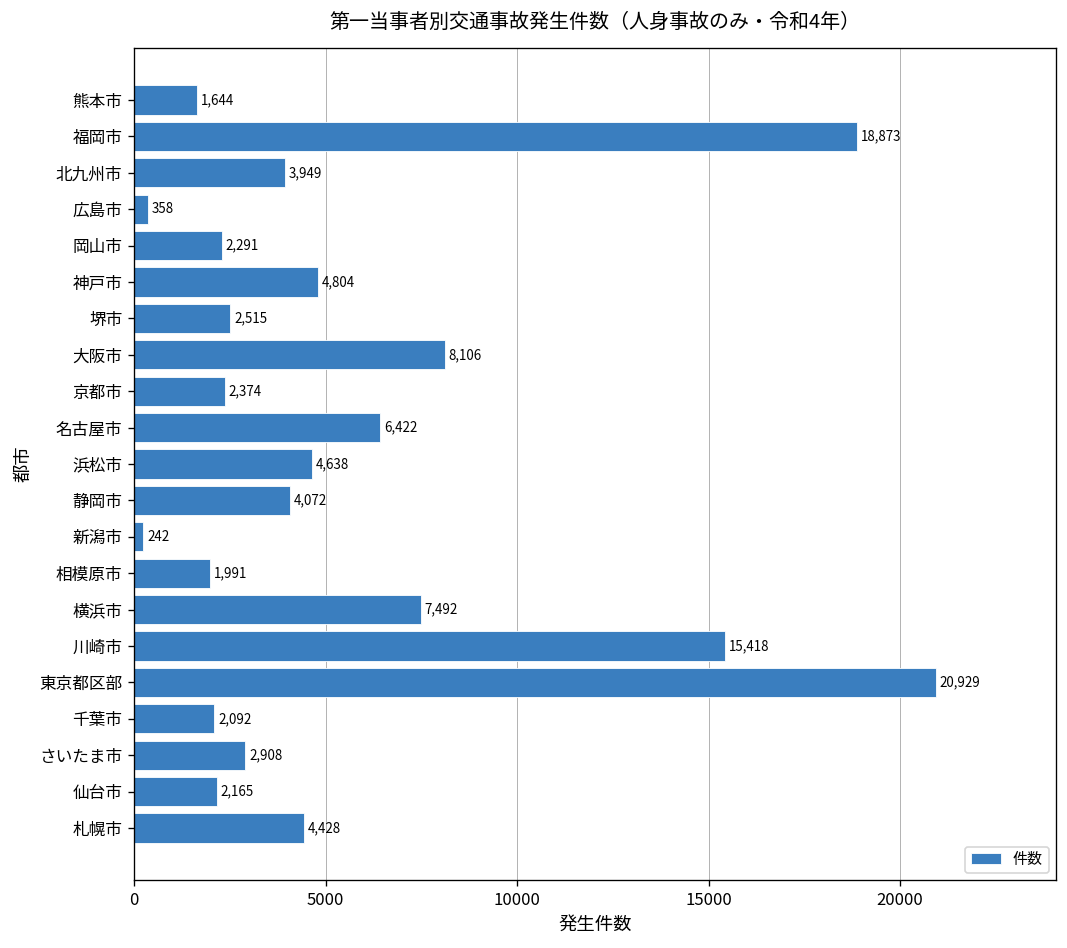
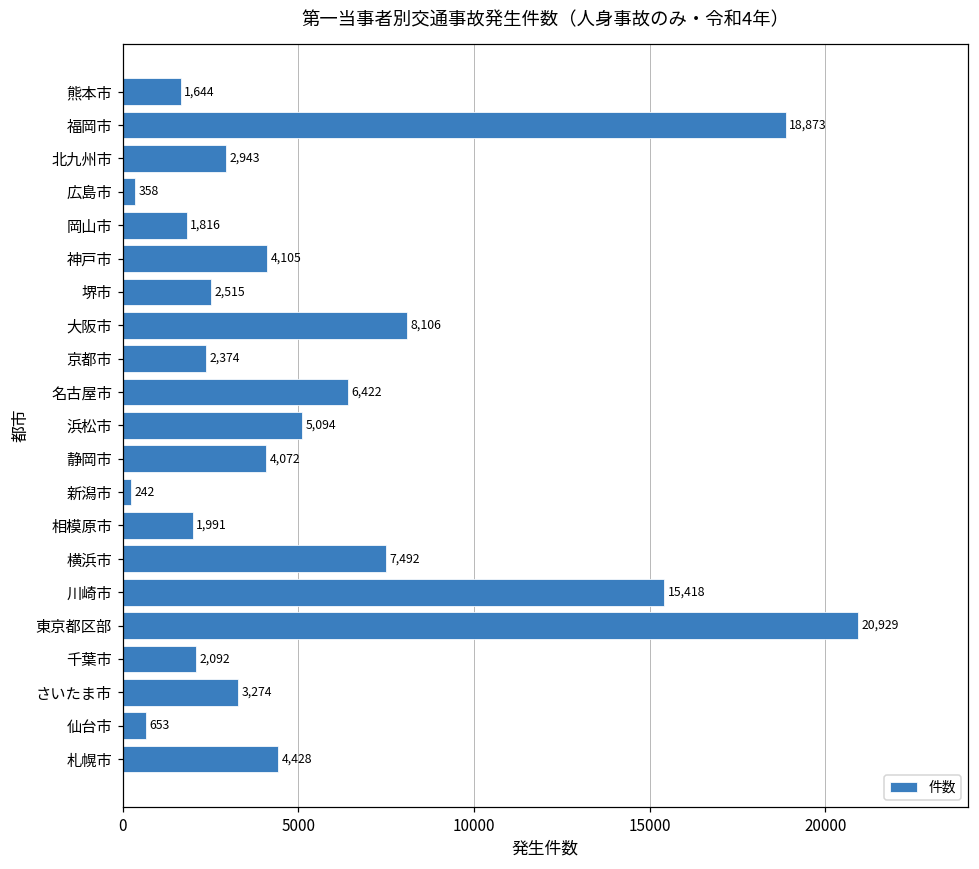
北九州市: 3,949 -> 2,943
岡山市: 2,291 -> 1,816
神戸市: 4,804 -> 4,105
浜松市: 4,638 -> 5,094
さいたま市: 2,908 -> 3,274
仙台市: 2,165 -> 653
